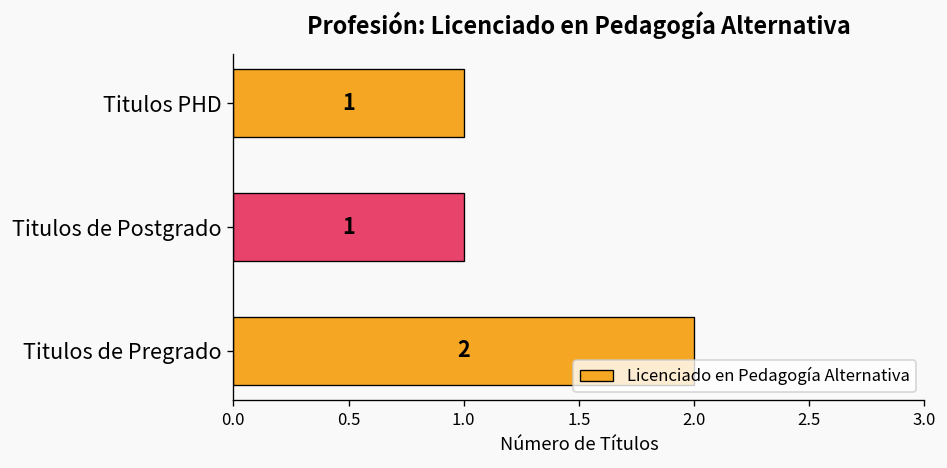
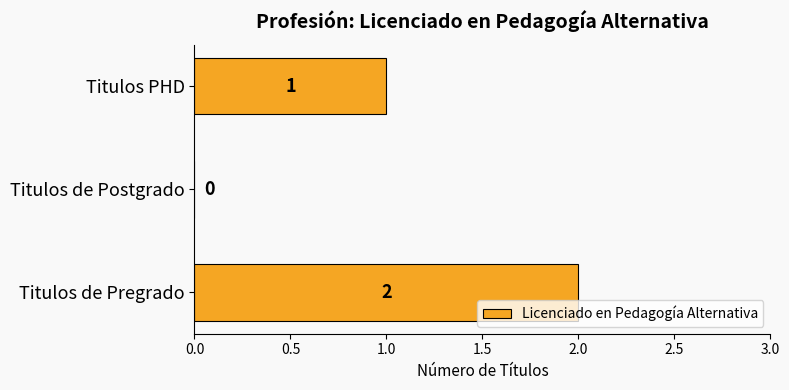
Titulos de Postgrado: 1 -> 0
